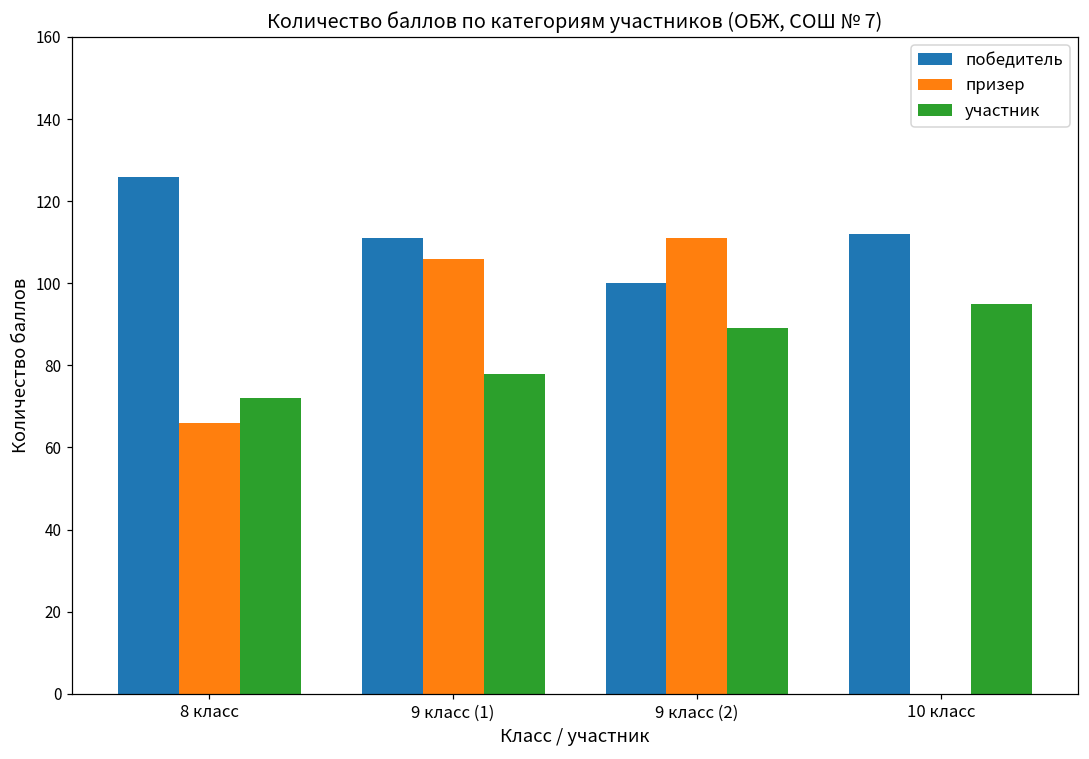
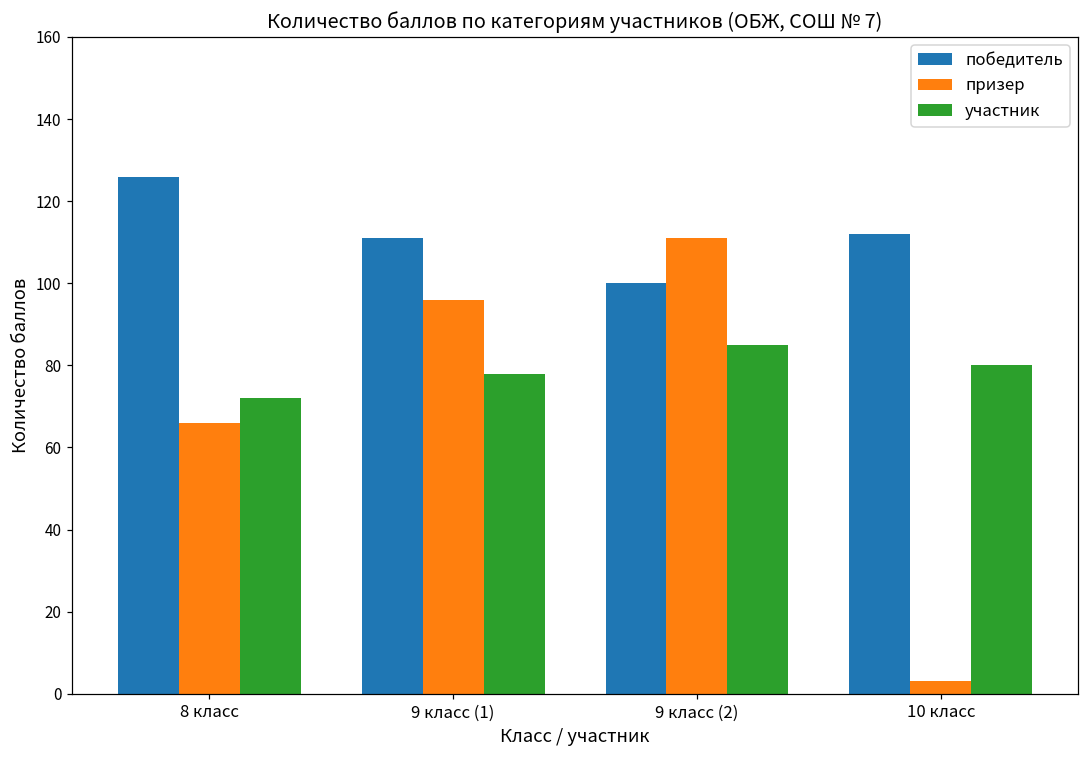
призер, 9 класс (1): 106 -> 96
участник, 9 класс (2): 89 -> 85
призер, 10 класс: 0 -> 3
участник, 10 класс: 95 -> 80
